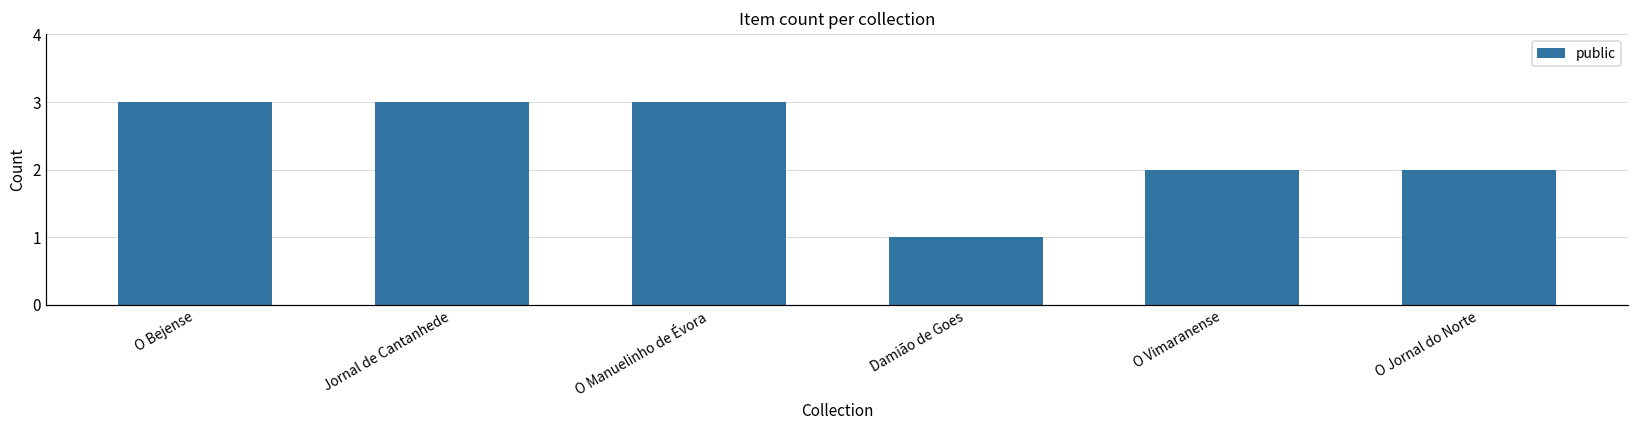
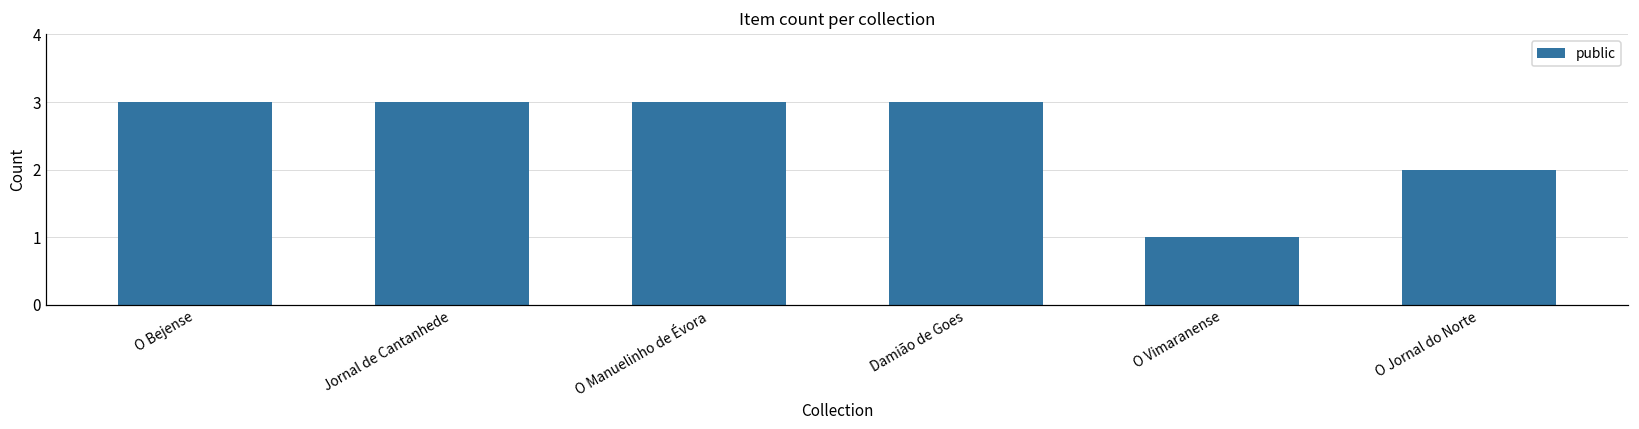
Damião de Goes: 1 -> 3
O Vimaranense: 2 -> 1
